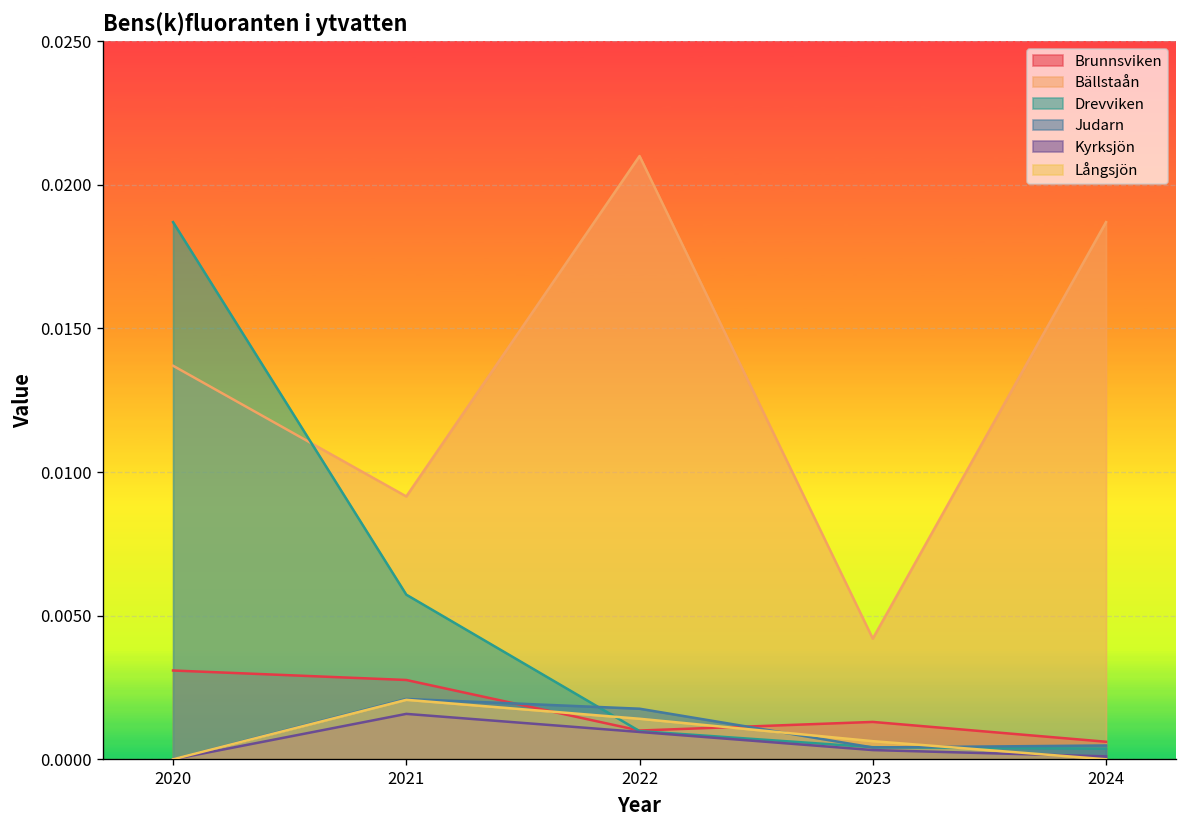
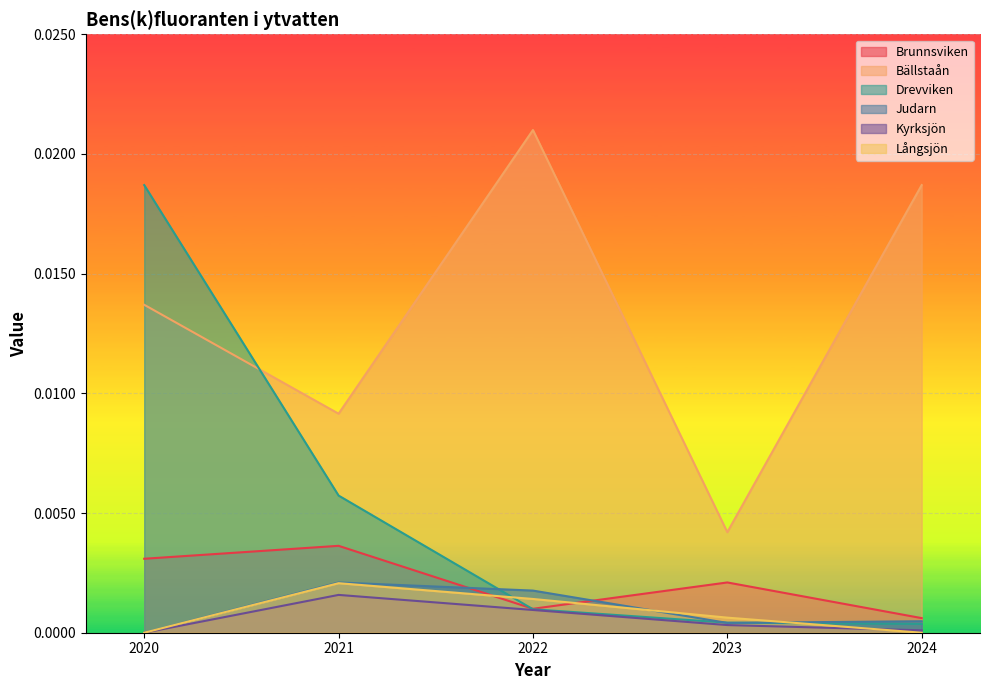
Brunnsviken, 2021: 0.0028 -> 0.0036
Brunnsviken, 2023: 0.0013 -> 0.0021
